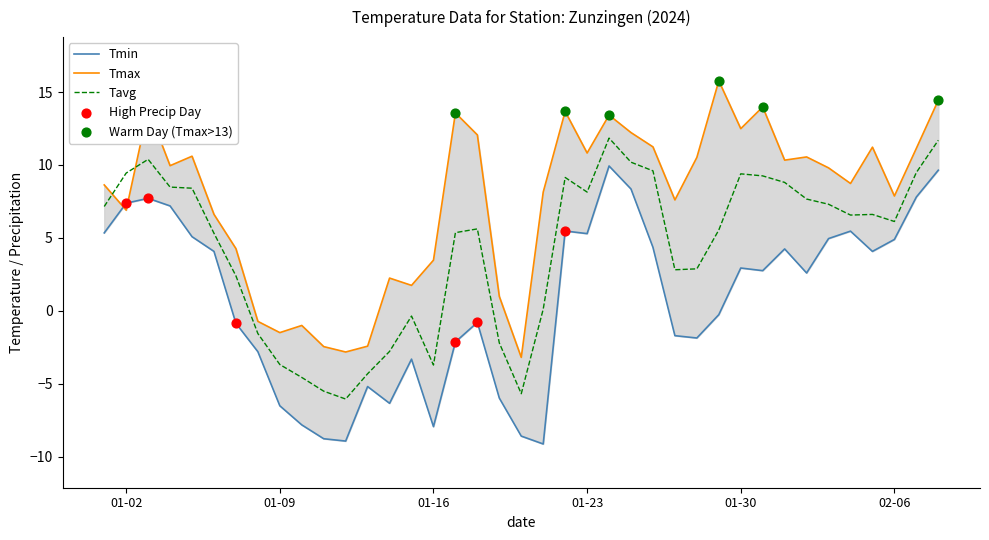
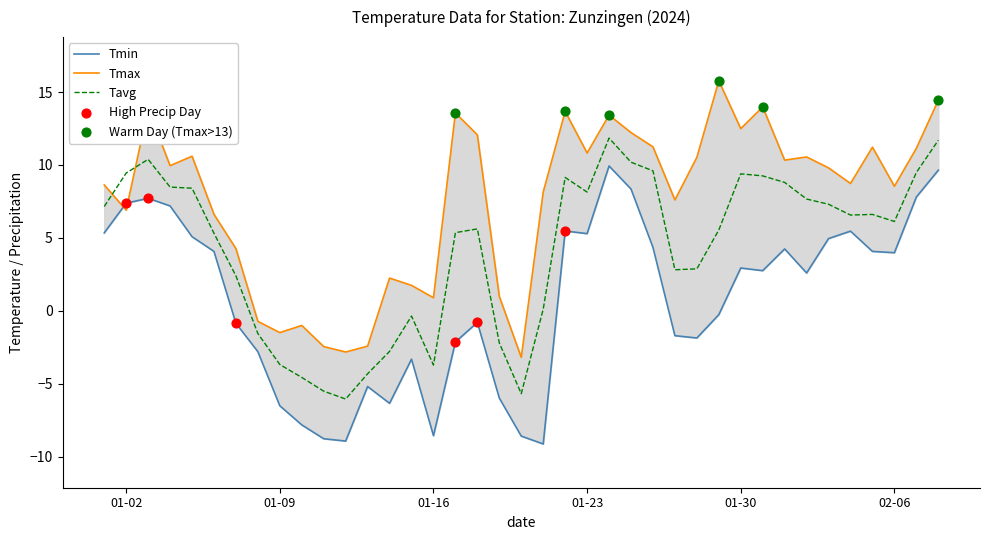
Tmin, 01-16: -8.0 -> -8.6
Tmax, 01-16: 3.5 -> 0.9
Tmin, 02-06: 4.9 -> 4.0
Tmax, 02-06: 7.9 -> 8.5
